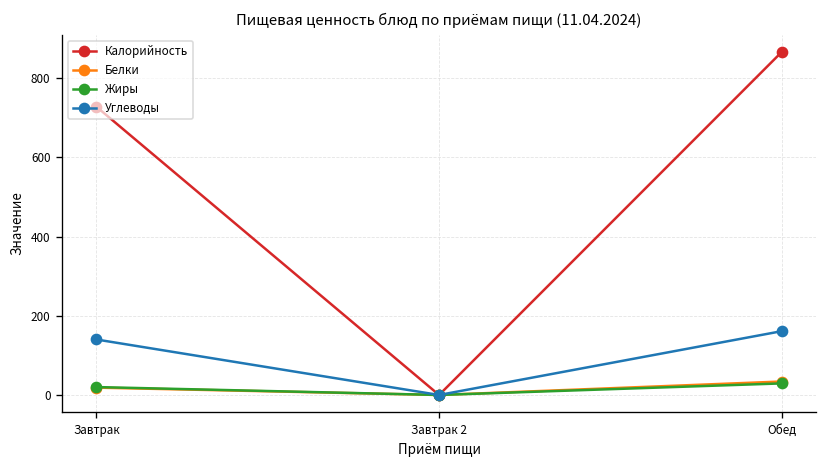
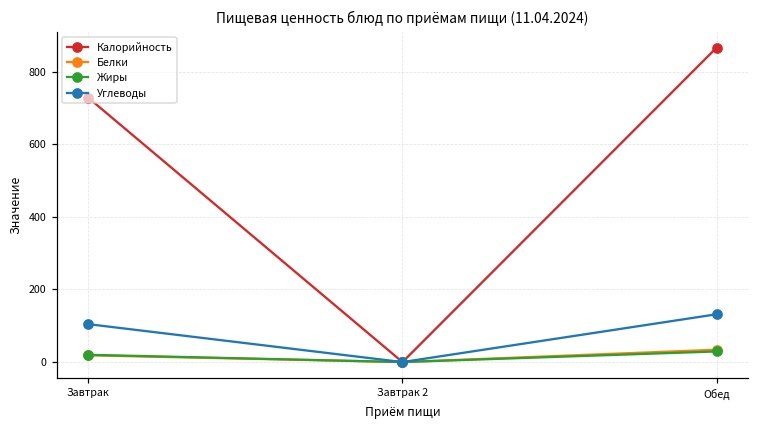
Углеводы, Завтрак: 140 -> 100
Углеводы, Обед: 160 -> 130
